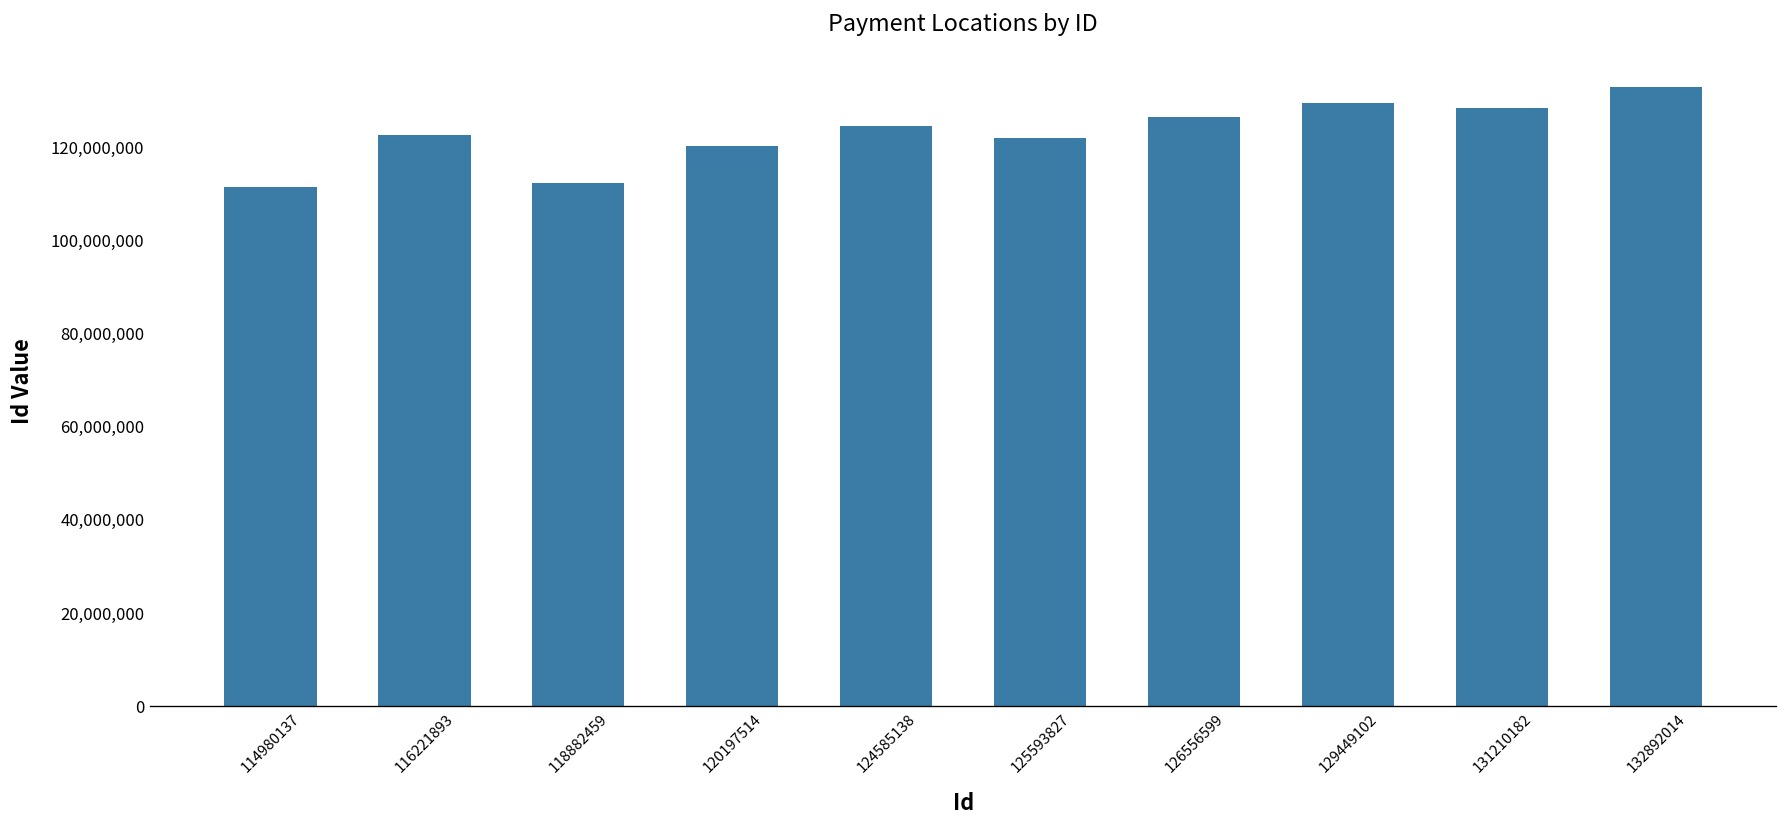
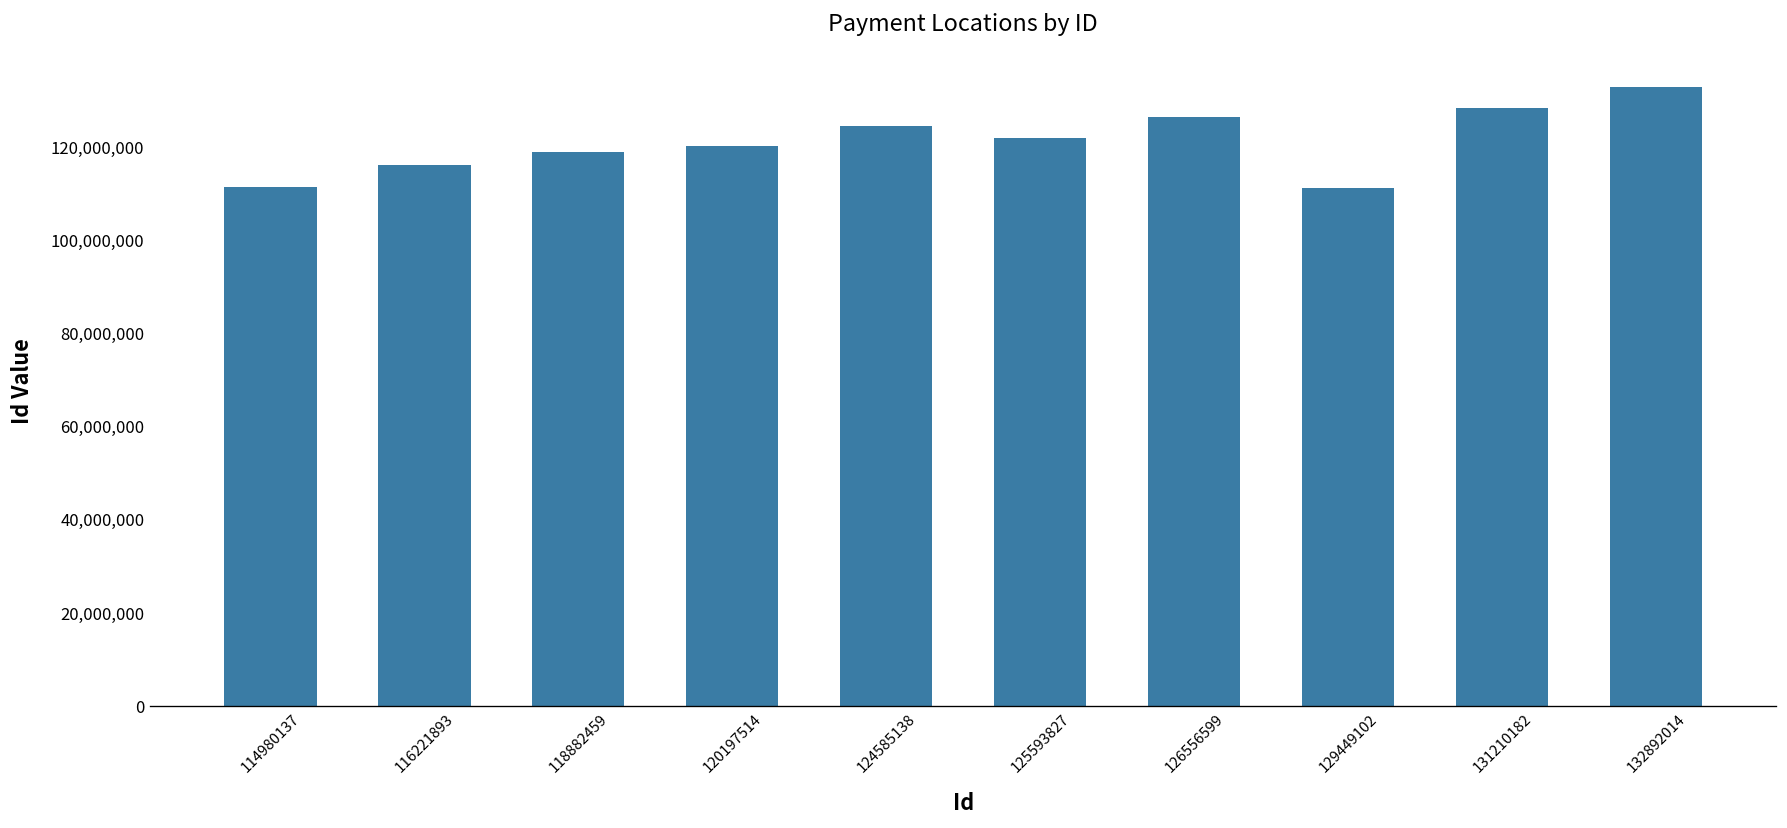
116221893: 123,000,000 -> 116,000,000
118882459: 112,000,000 -> 119,000,000
129449102: 129,000,000 -> 111,000,000
